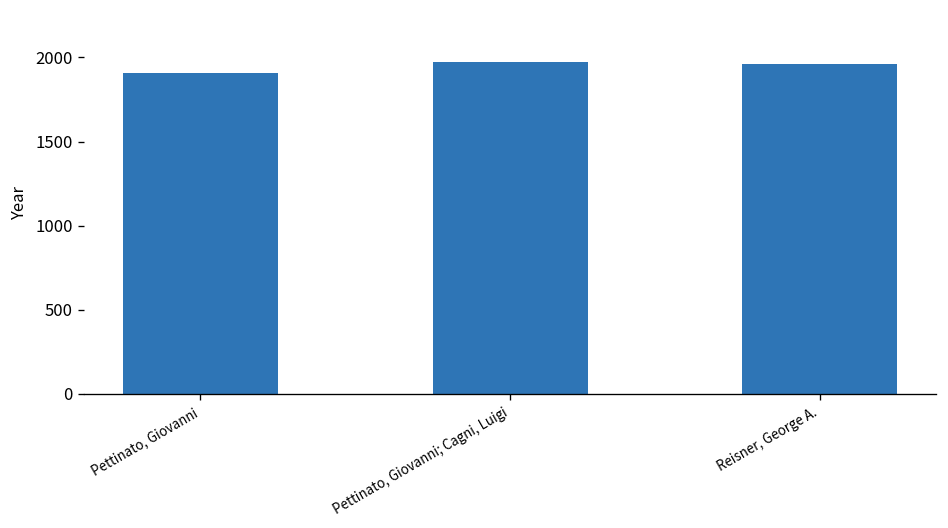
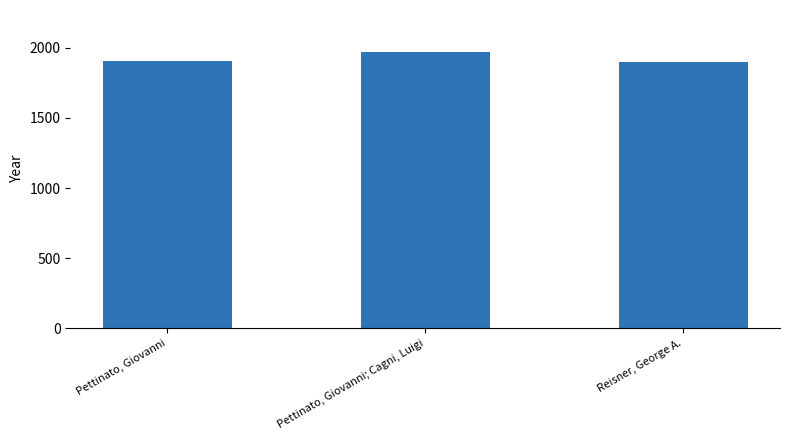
Reisner, George A.: 1960 -> 1900
